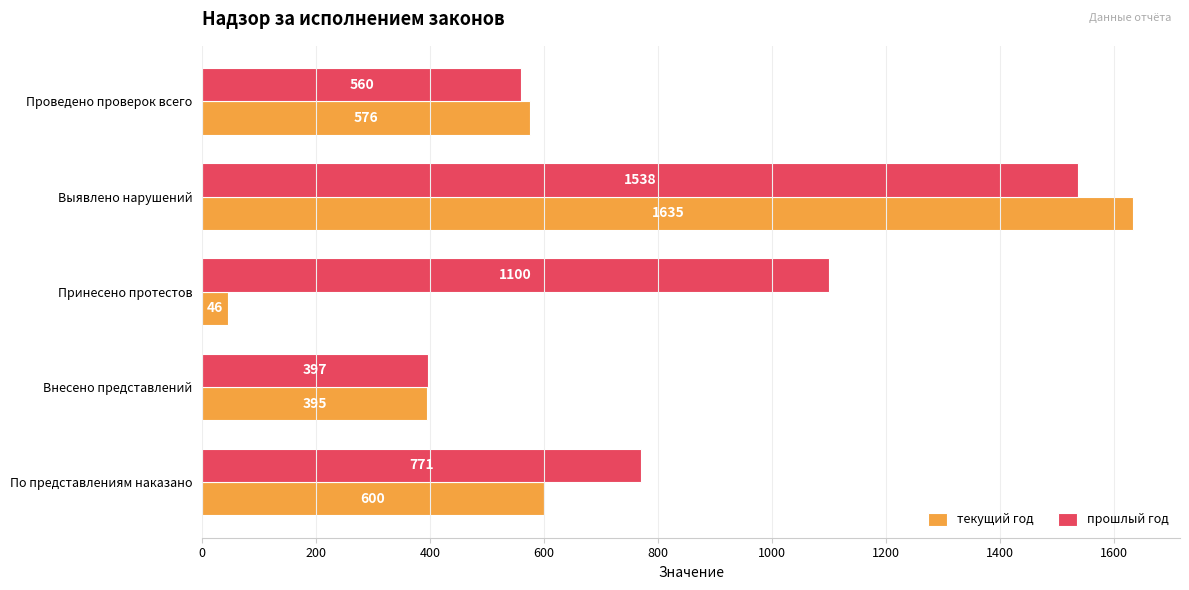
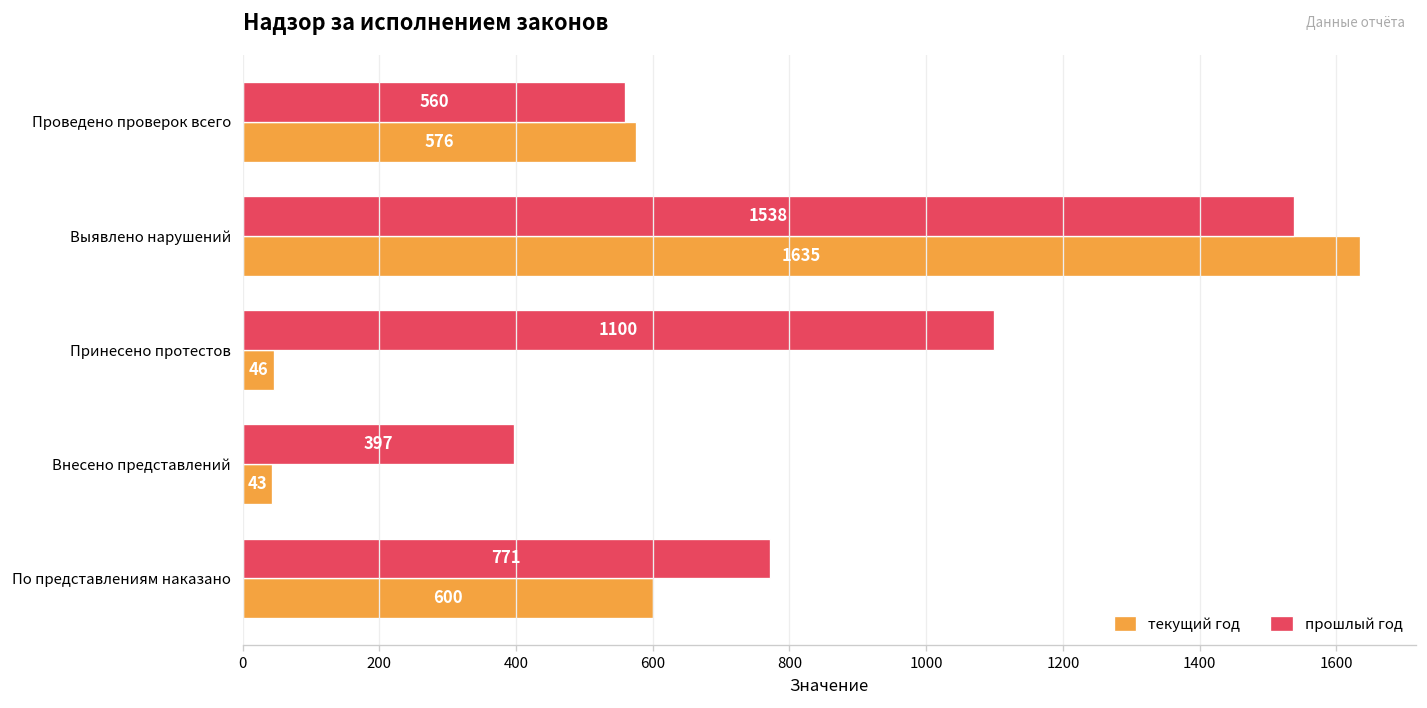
текущий год, Внесено представлений: 395 -> 43
